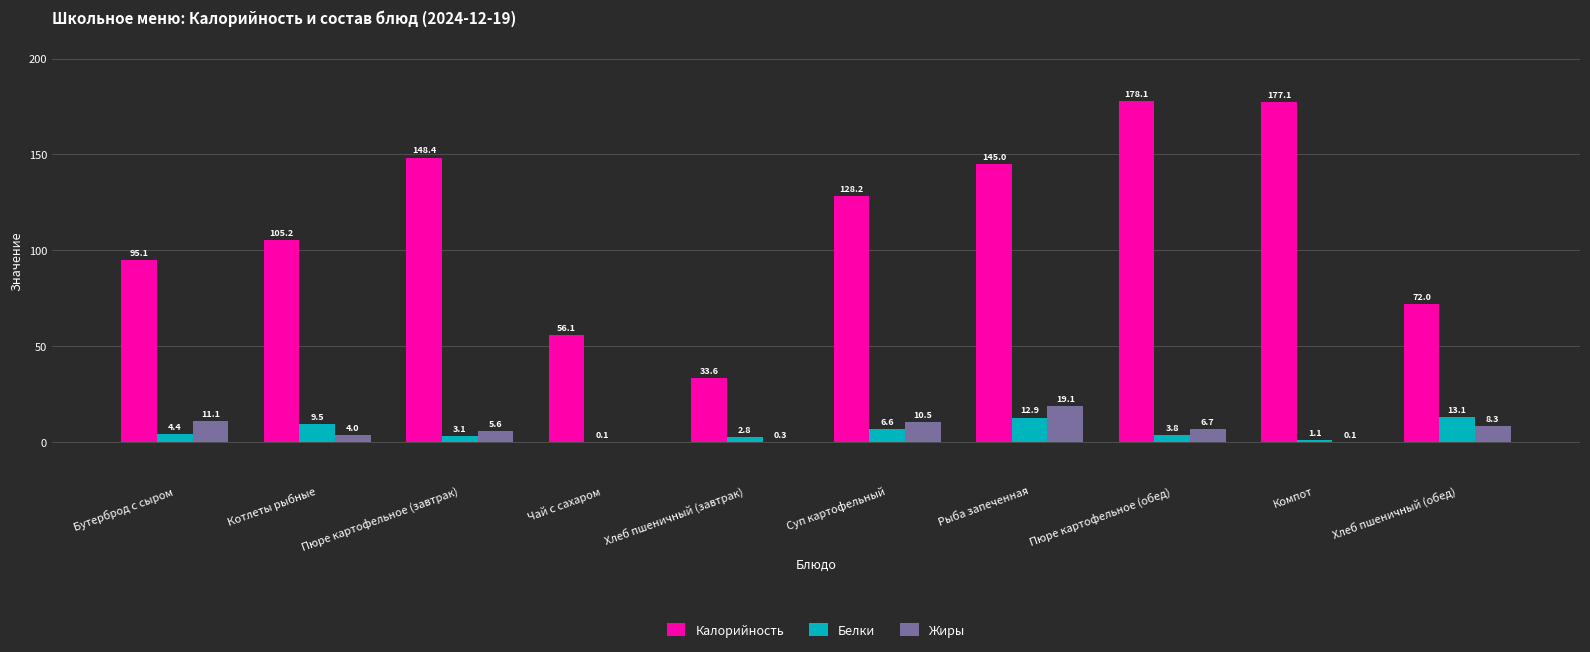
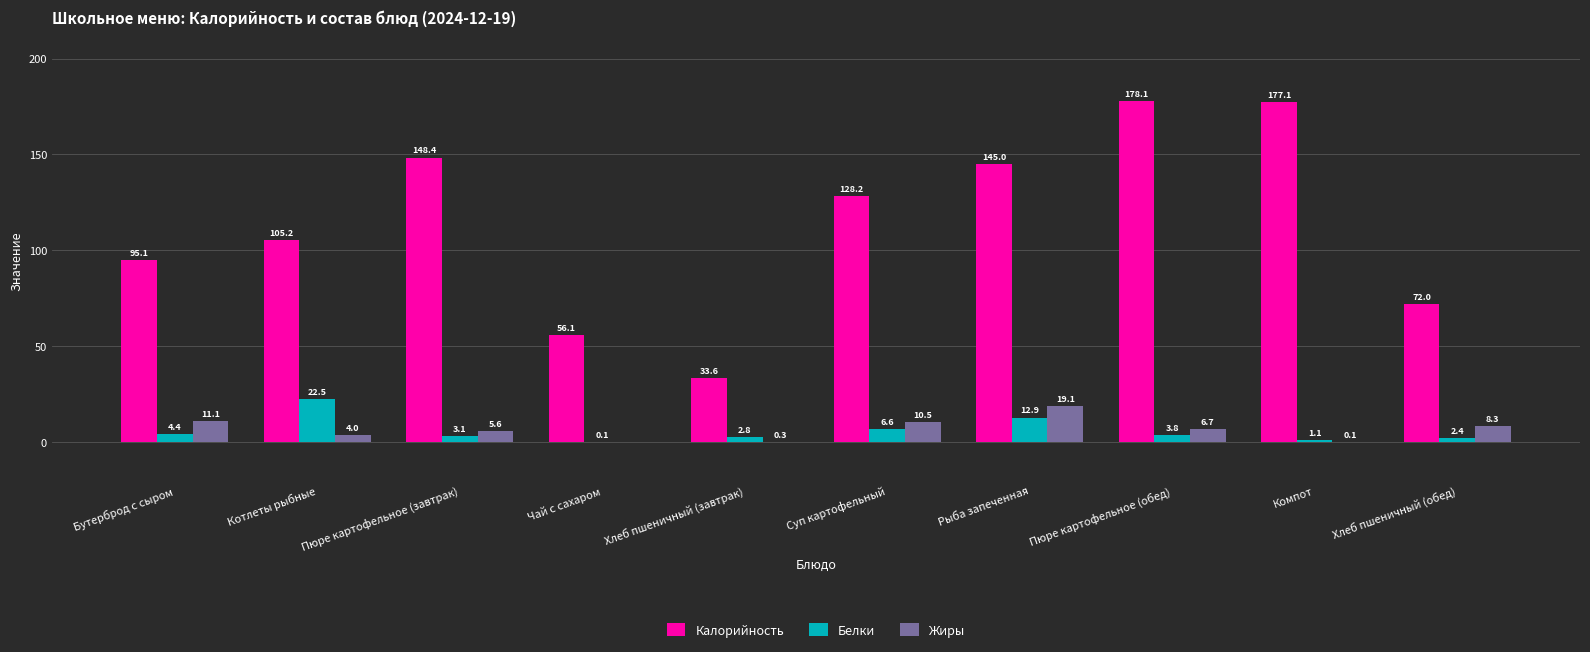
Белки, Котлеты рыбные: 9.5 -> 22.5
Белки, Хлеб пшеничный (обед): 13.1 -> 2.4
